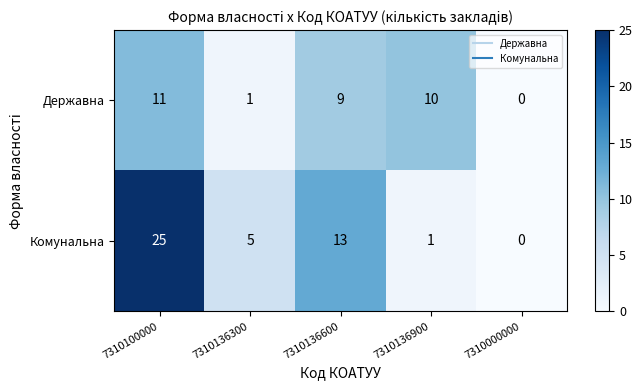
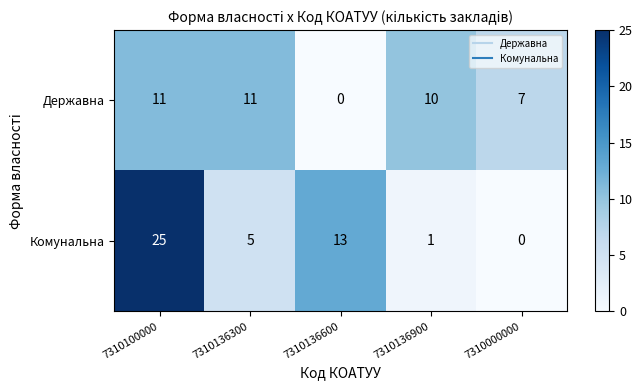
Державна, 7310136300: 1 -> 11
Державна, 7310136600: 9 -> 0
Державна, 7310000000: 0 -> 7
